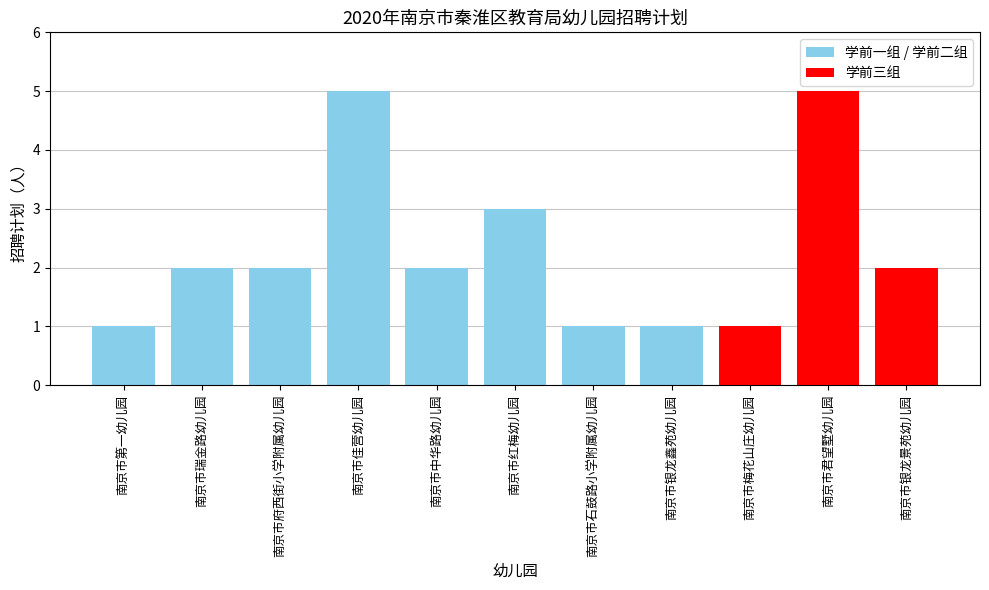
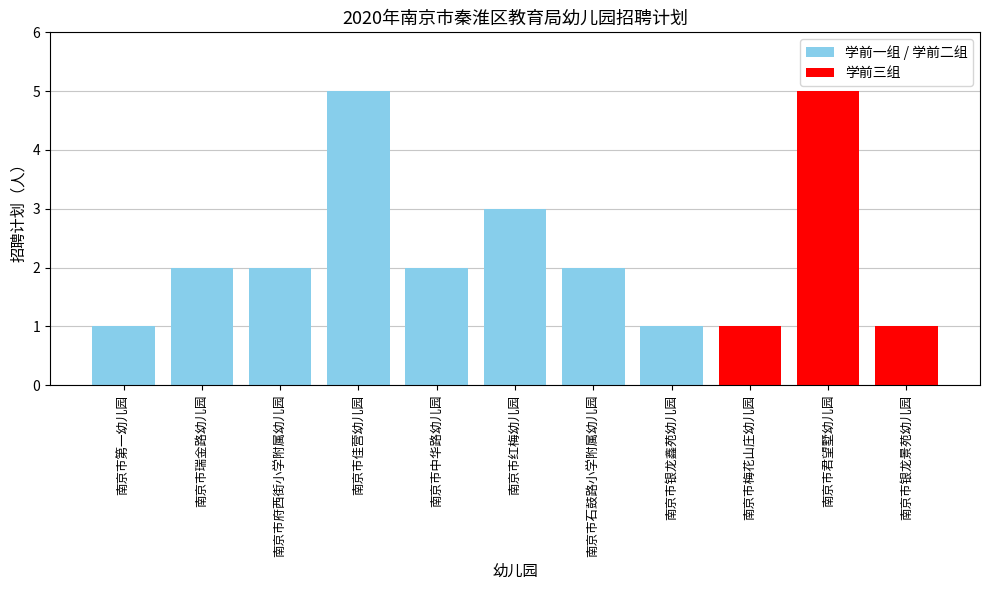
学前一组 / 学前二组, 南京市石鼓路小学附属幼儿园: 1 -> 2
学前三组, 南京市银龙景苑幼儿园: 2 -> 1
